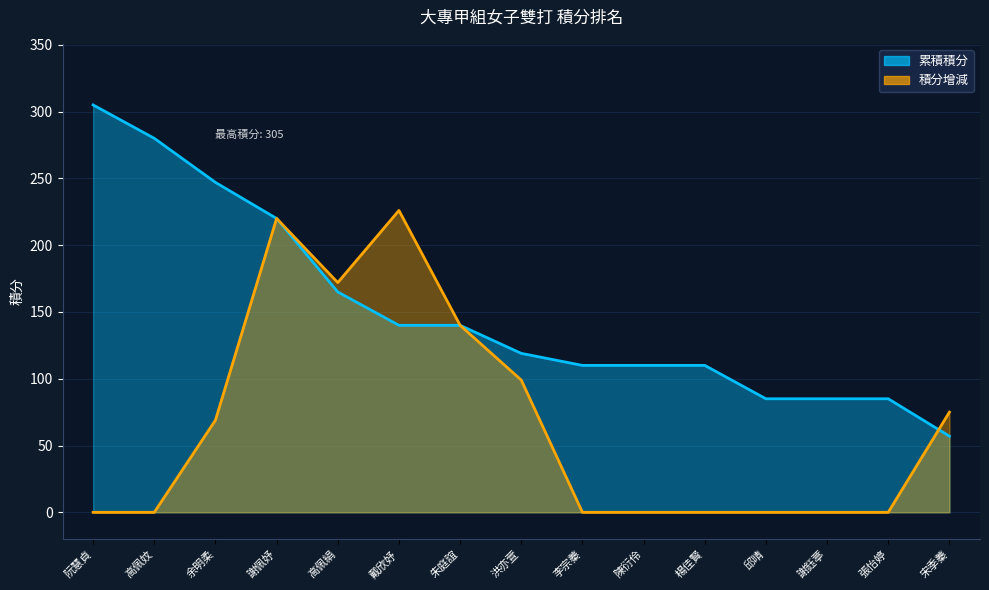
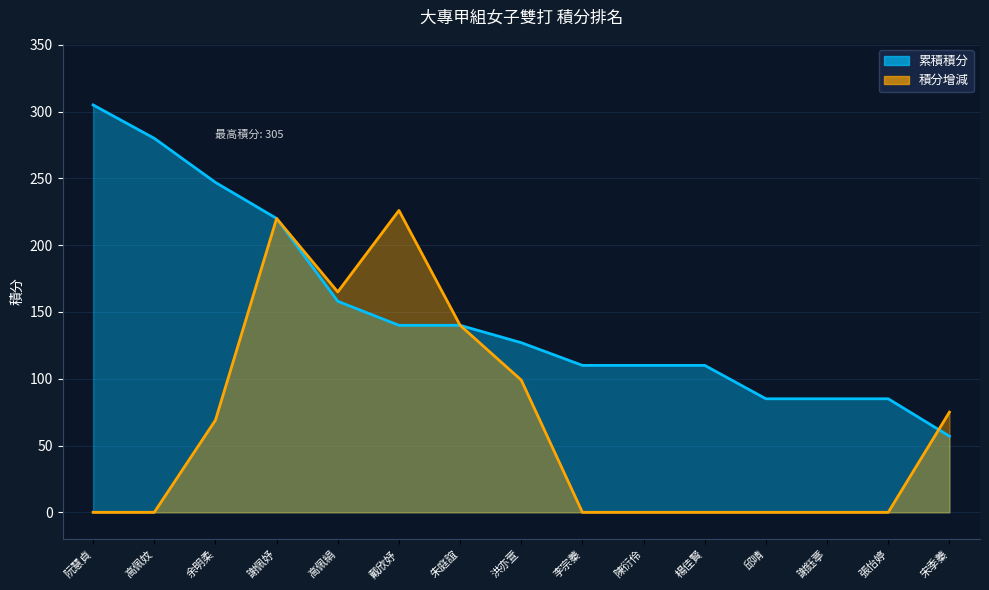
累積積分, 高佩絹: 165 -> 158
積分增減, 高佩絹: 172 -> 165
累積積分, 洪亦萱: 119 -> 127
